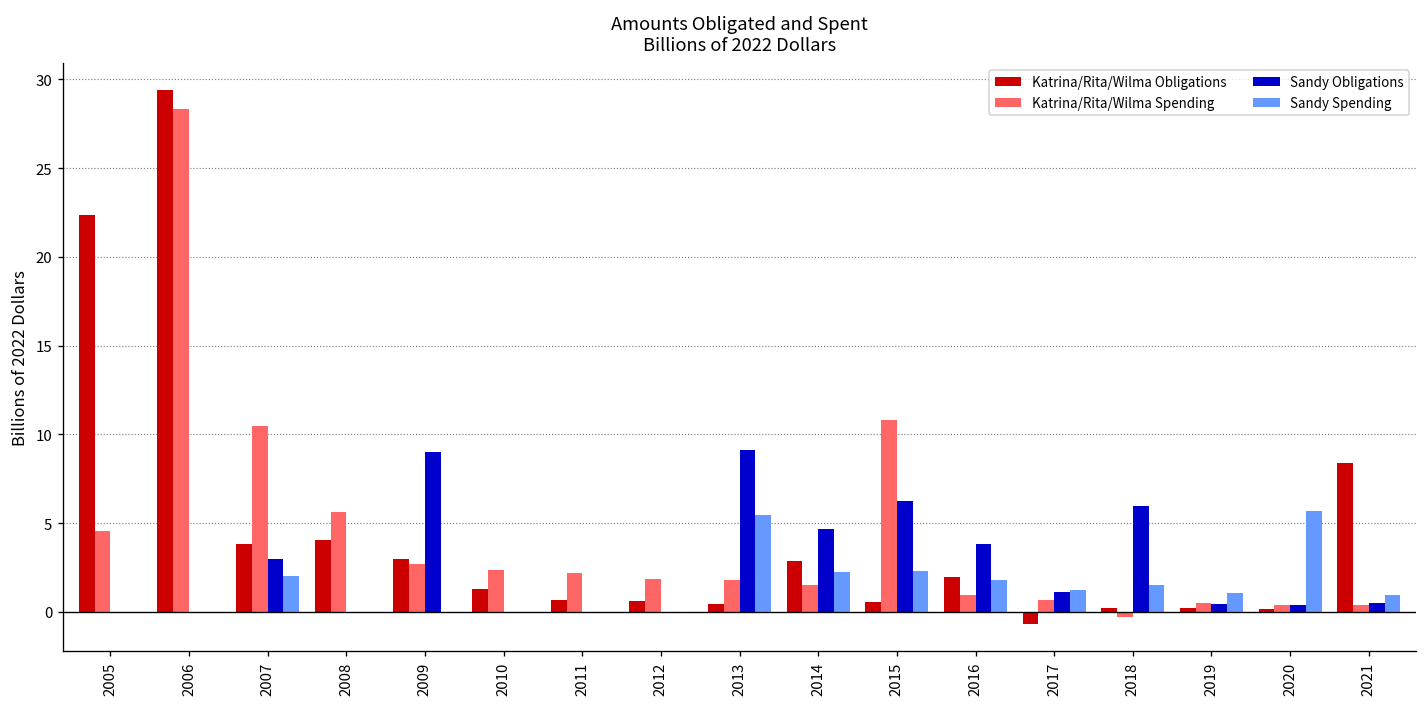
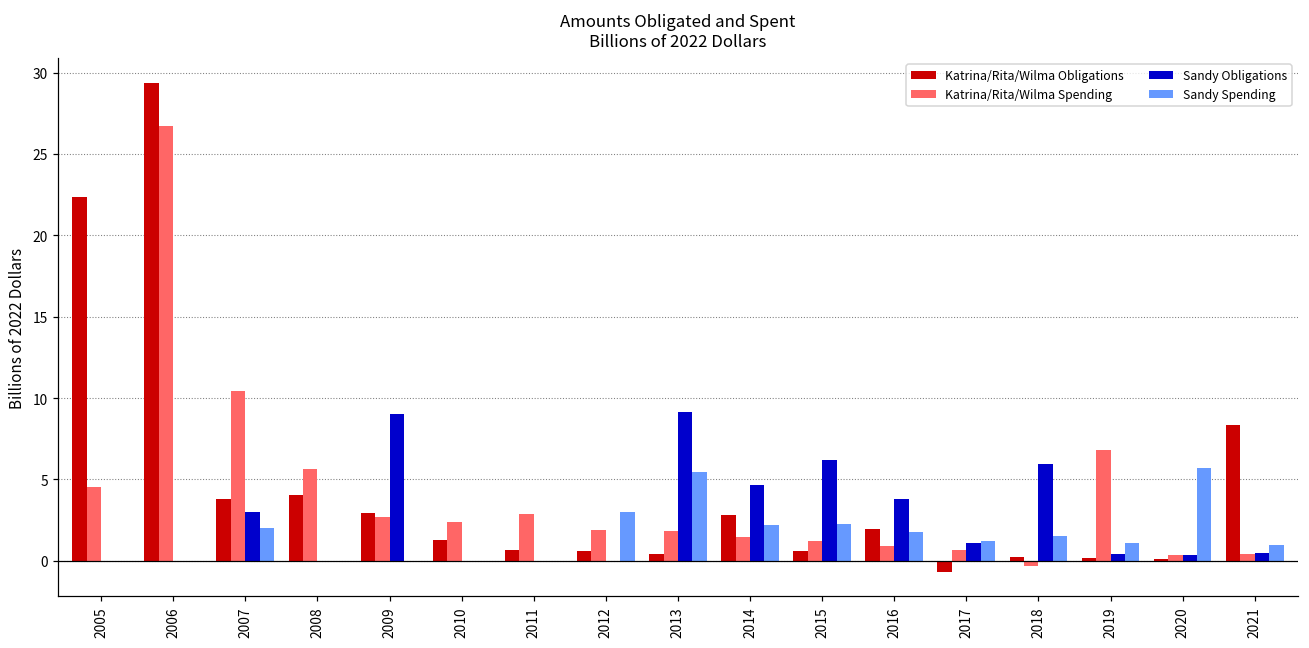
Katrina/Rita/Wilma Spending, 2006: 28.3 -> 26.7
Katrina/Rita/Wilma Spending, 2011: 2.2 -> 2.9
Sandy Spending, 2012: 0 -> 3
Katrina/Rita/Wilma Spending, 2015: 10.8 -> 1.2
Katrina/Rita/Wilma Spending, 2019: 0.5 -> 6.8
